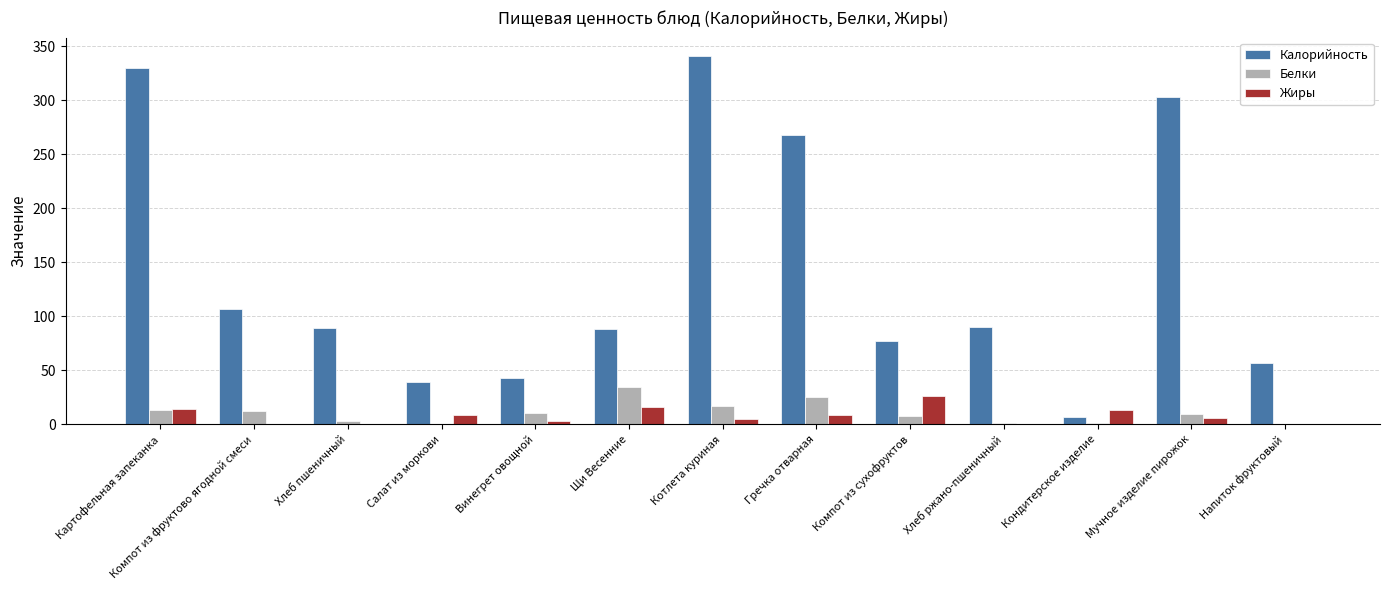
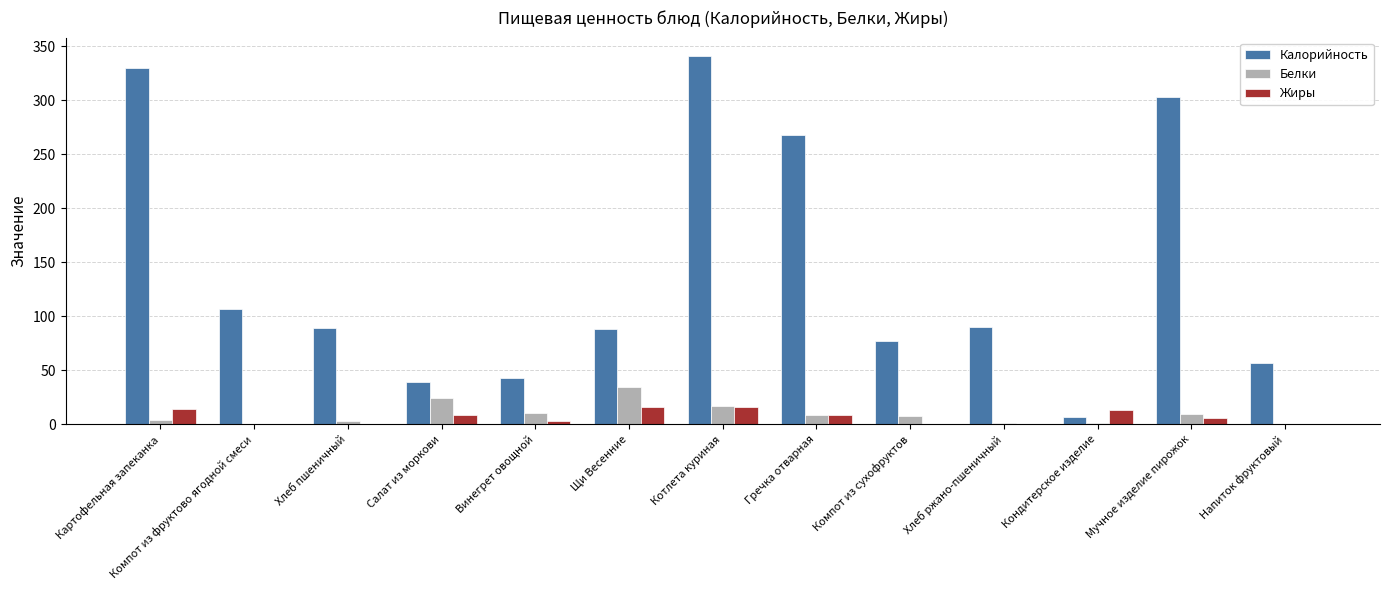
Белки, Картофельная запеканка: 13 -> 4
Белки, Компот из фруктово ягодной смеси: 12 -> 0
Белки, Салат из моркови: 0 -> 24
Жиры, Котлета куриная: 5 -> 16
Белки, Гречка отварная: 25 -> 9
Жиры, Компот из сухофруктов: 26 -> 0
